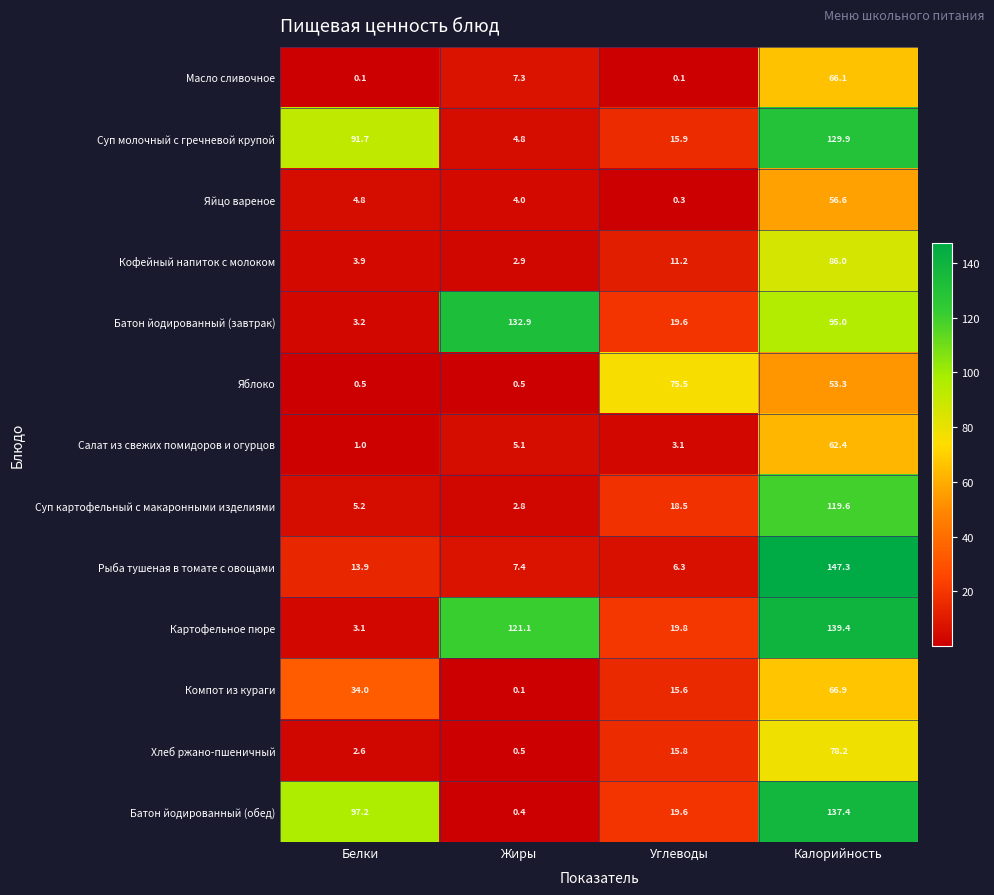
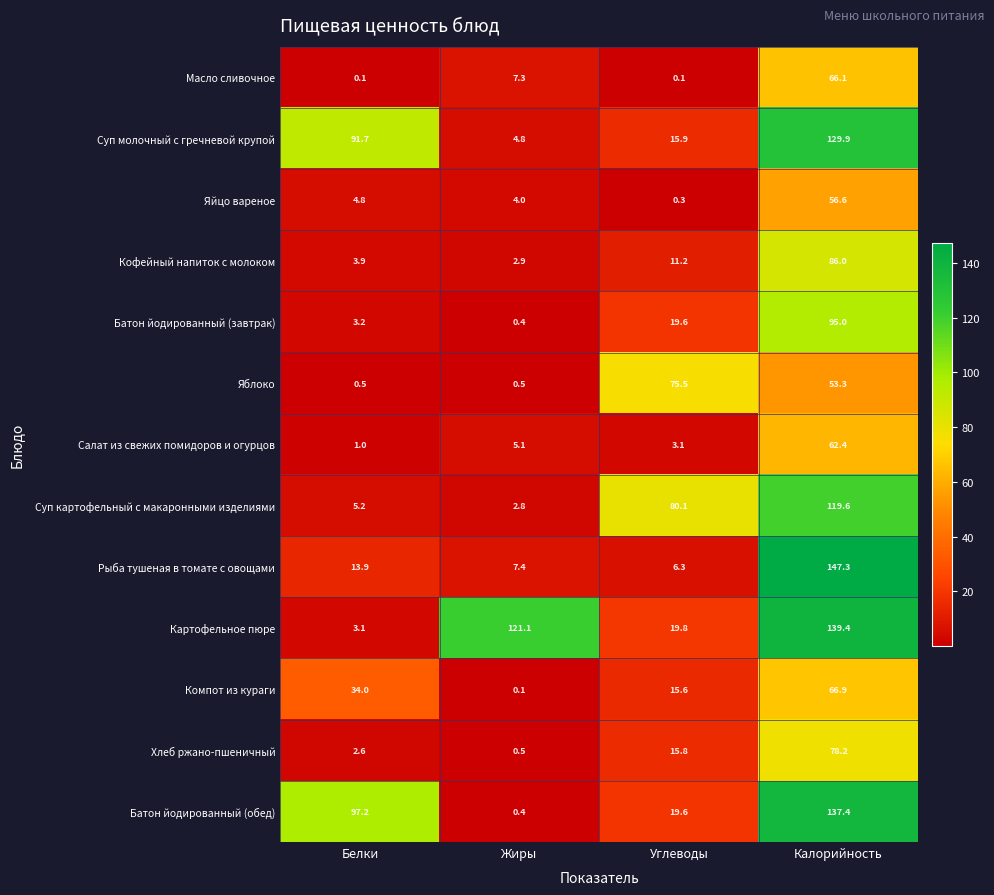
Батон йодированный (завтрак), Жиры: 132.9 -> 0.4
Суп картофельный с макаронными изделиями, Углеводы: 18.5 -> 80.1
